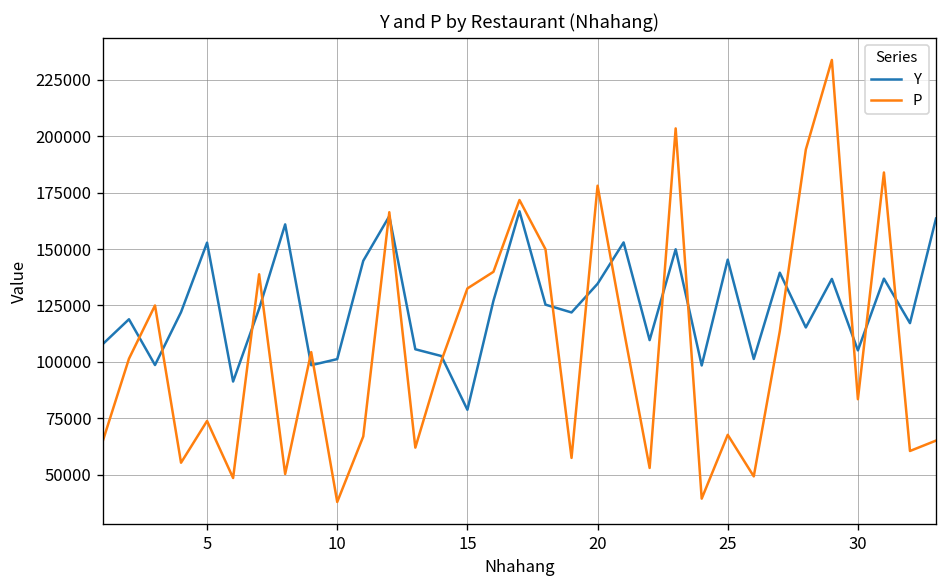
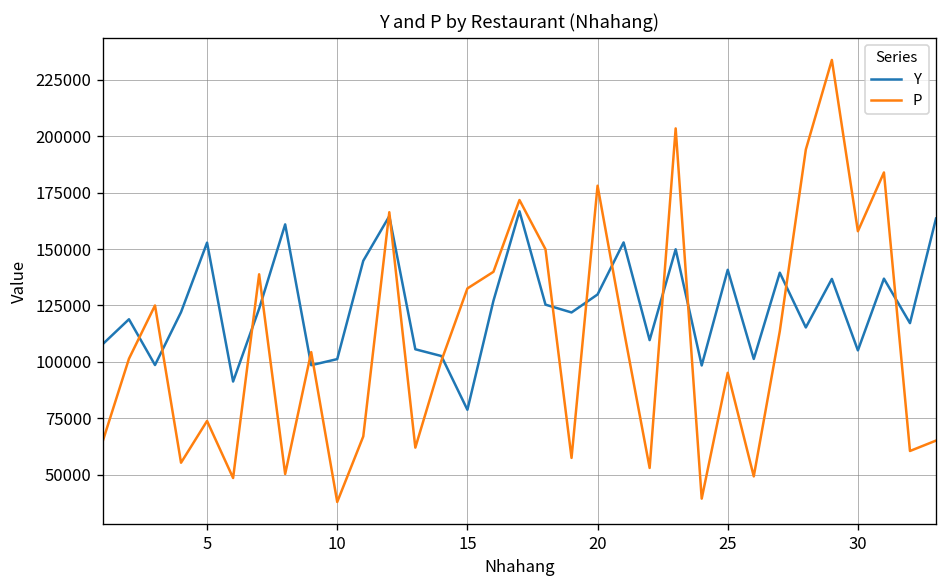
Y, 20: 135000 -> 130000
Y, 25: 145000 -> 141000
P, 25: 68000 -> 95000
P, 30: 83000 -> 158000
